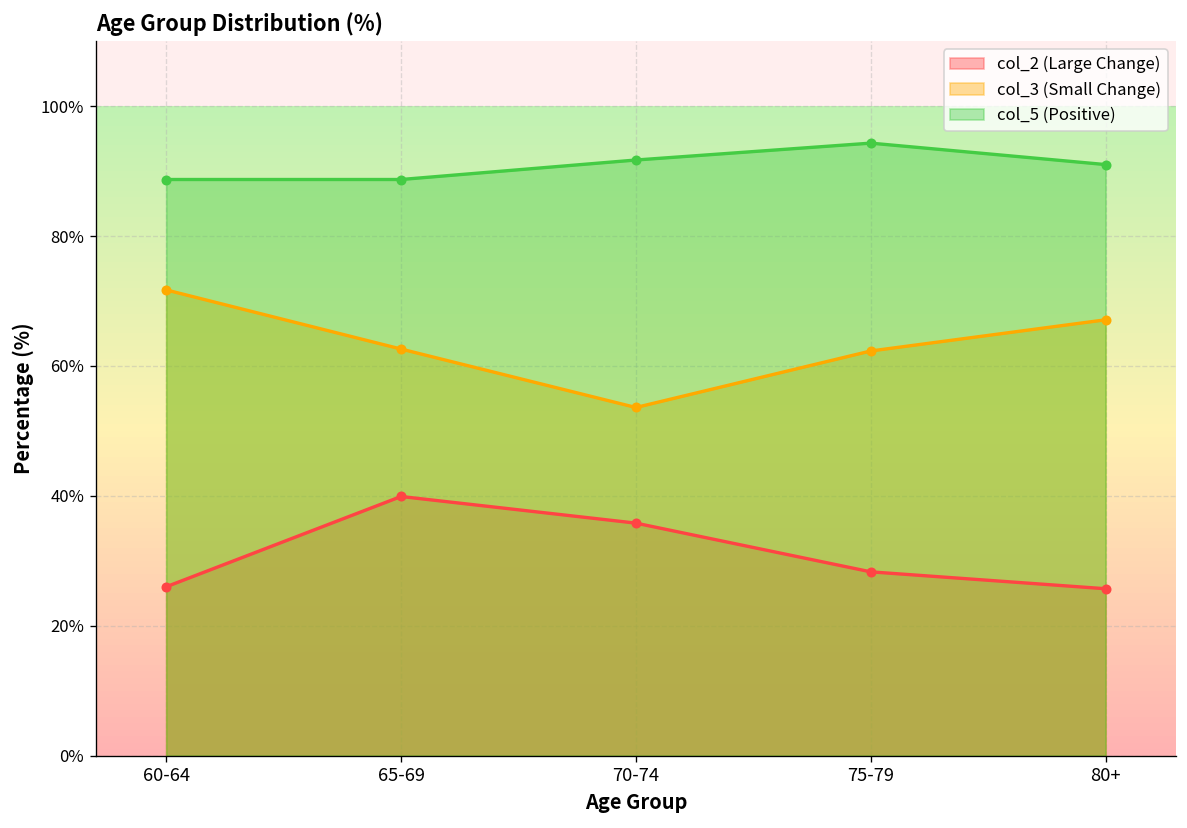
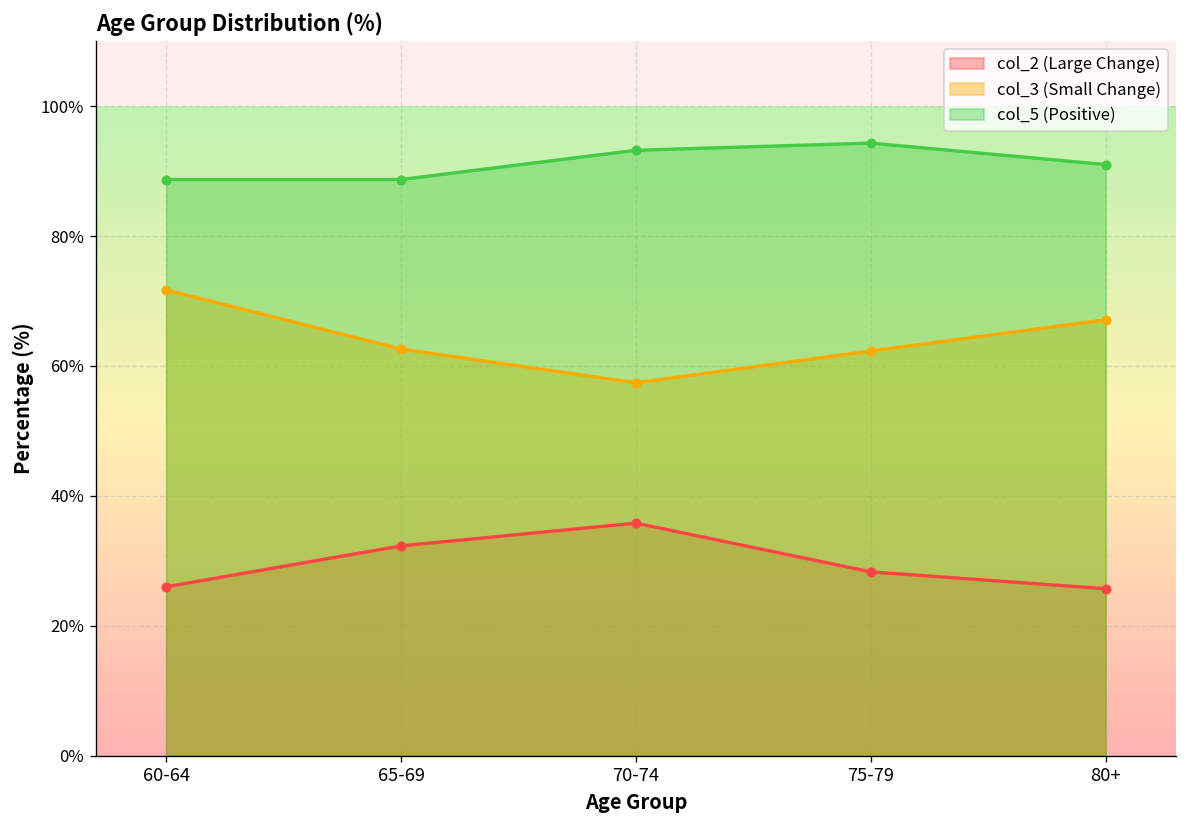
col_2 (Large Change), 65-69: 40% -> 32%
col_3 (Small Change), 70-74: 54% -> 57%
col_5 (Positive), 70-74: 92% -> 93%
